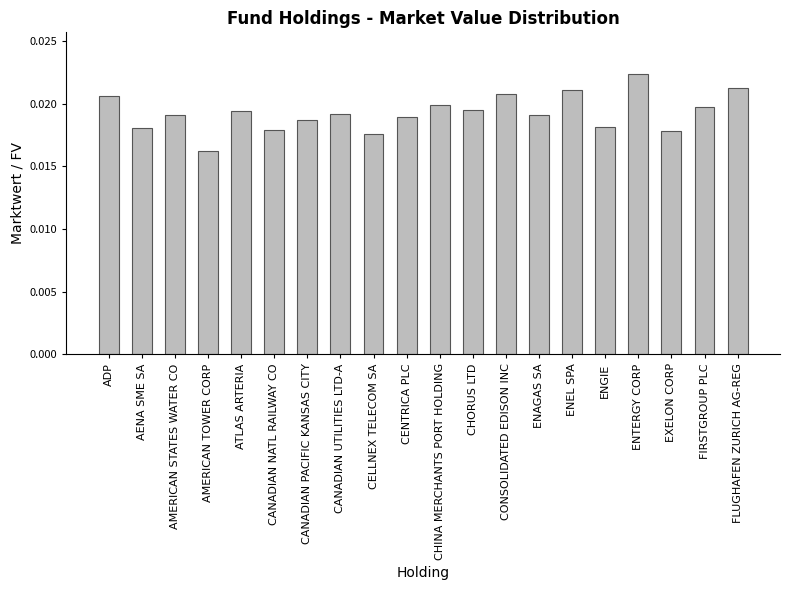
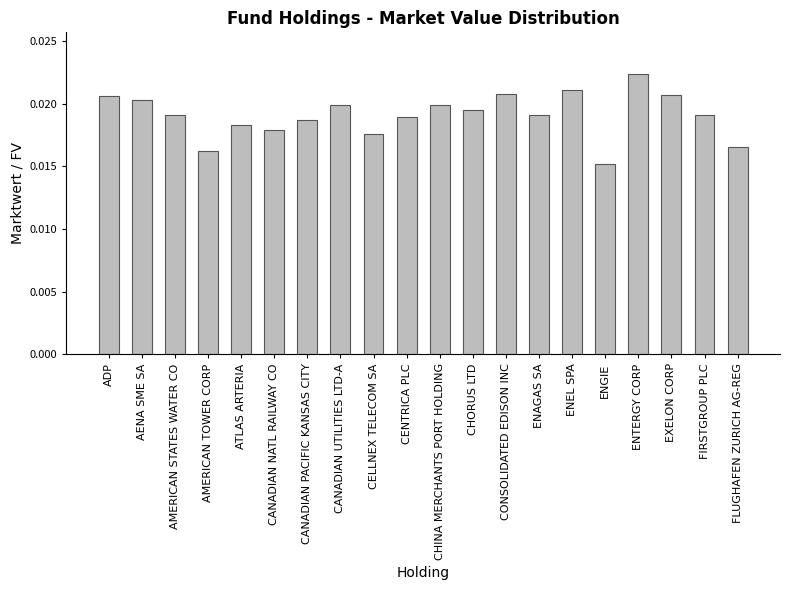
AENA SME SA: 0.0181 -> 0.0203
ATLAS ARTERIA: 0.0194 -> 0.0183
CANADIAN UTILITIES LTD-A: 0.0192 -> 0.0199
ENGIE: 0.0181 -> 0.0152
EXELON CORP: 0.0178 -> 0.0207
FIRSTGROUP PLC: 0.0197 -> 0.0191
FLUGHAFEN ZURICH AG-REG: 0.0213 -> 0.0166
